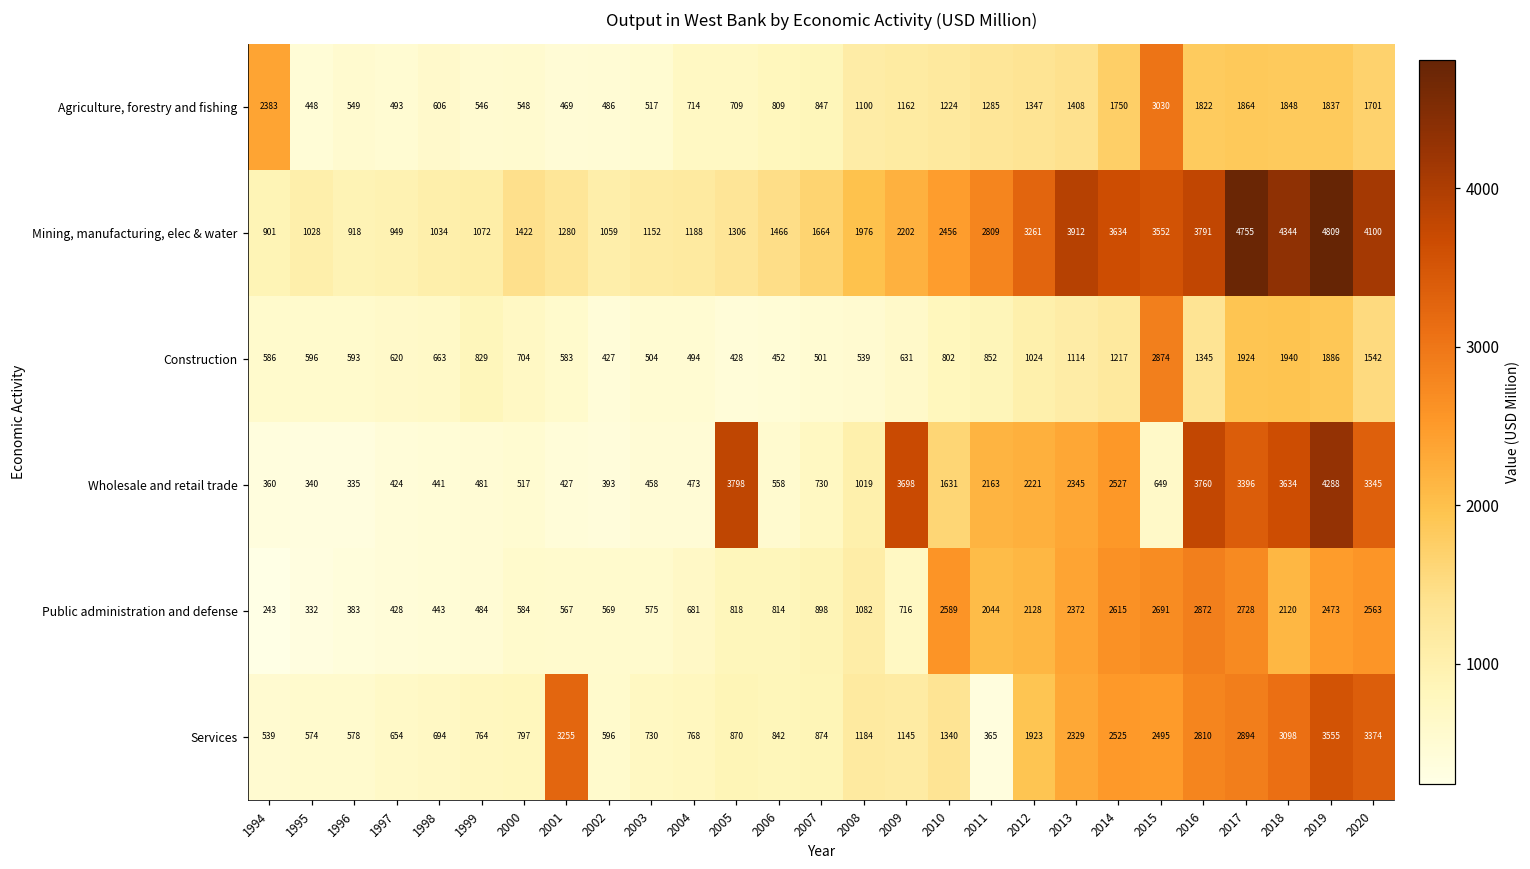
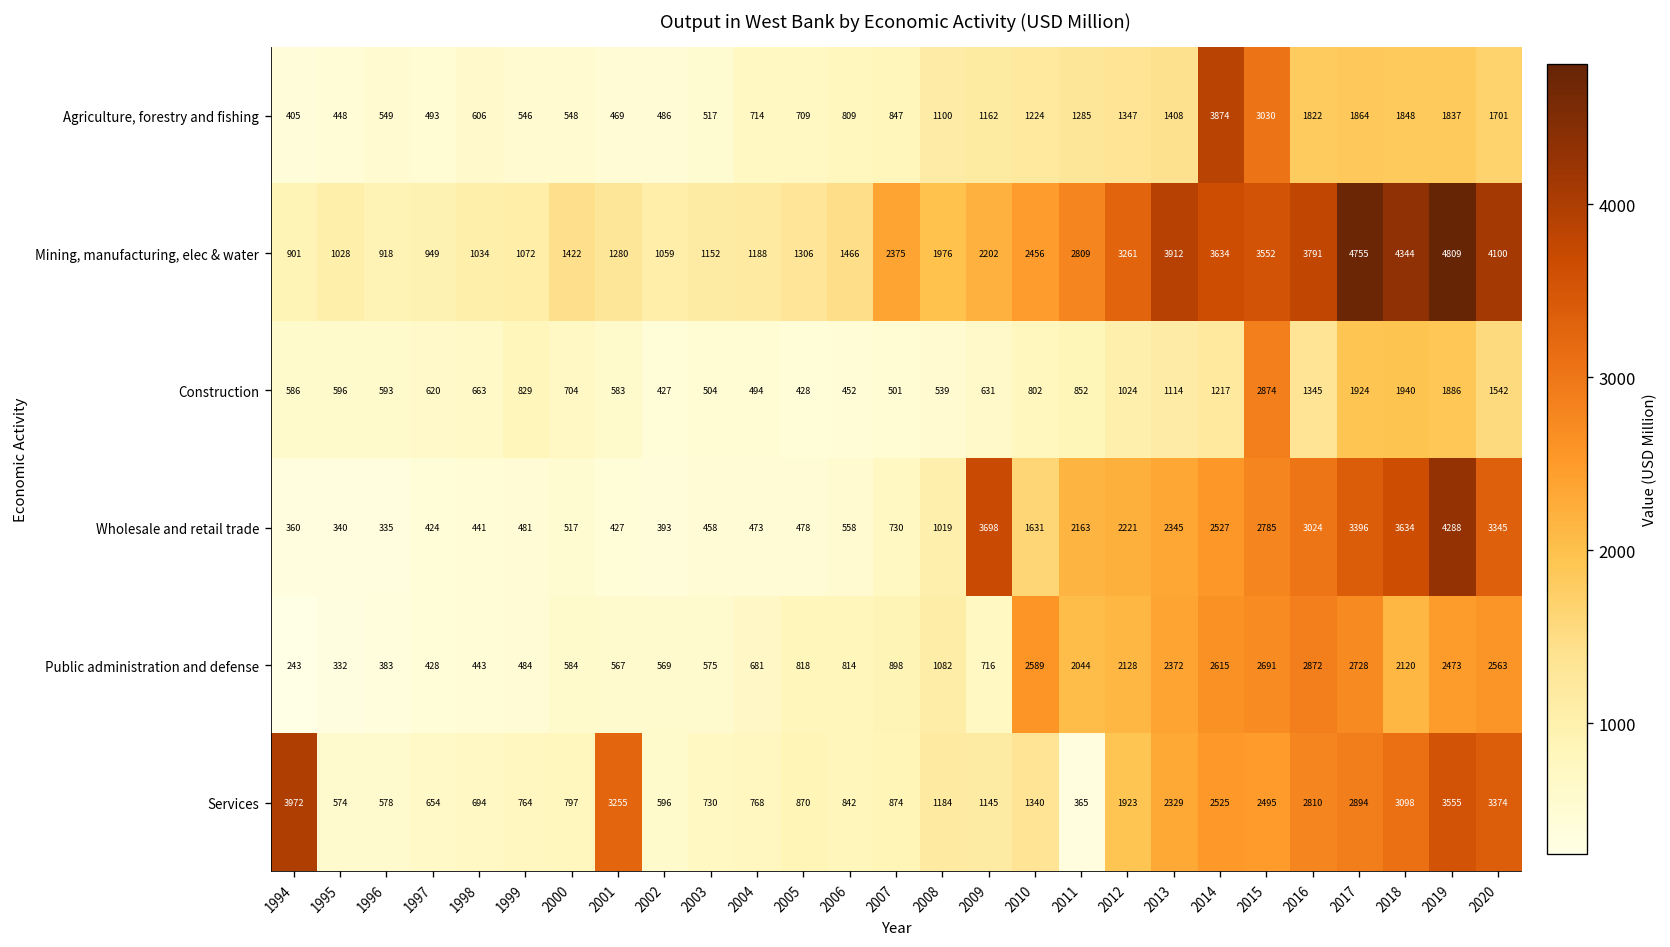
Agriculture, forestry and fishing, 1994: 2383 -> 405
Agriculture, forestry and fishing, 2014: 1750 -> 3874
Mining, manufacturing, elec & water, 2007: 1664 -> 2375
Wholesale and retail trade, 2005: 3798 -> 478
Wholesale and retail trade, 2015: 649 -> 2785
Wholesale and retail trade, 2016: 3760 -> 3024
Services, 1994: 539 -> 3972
